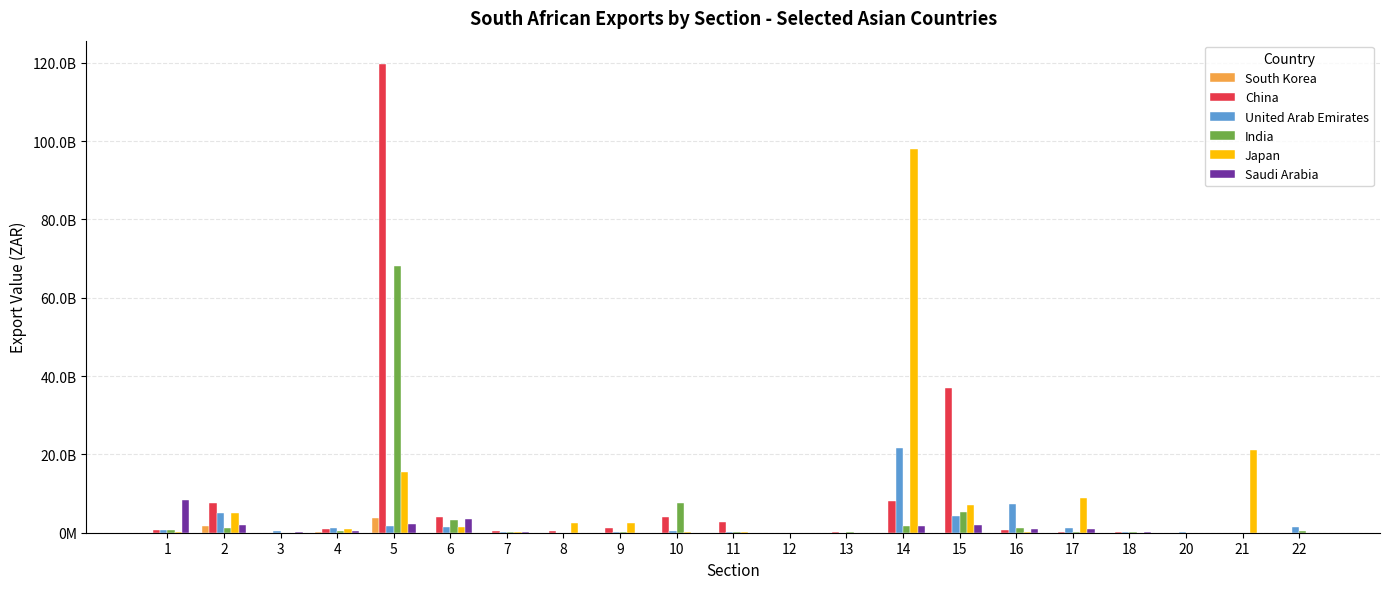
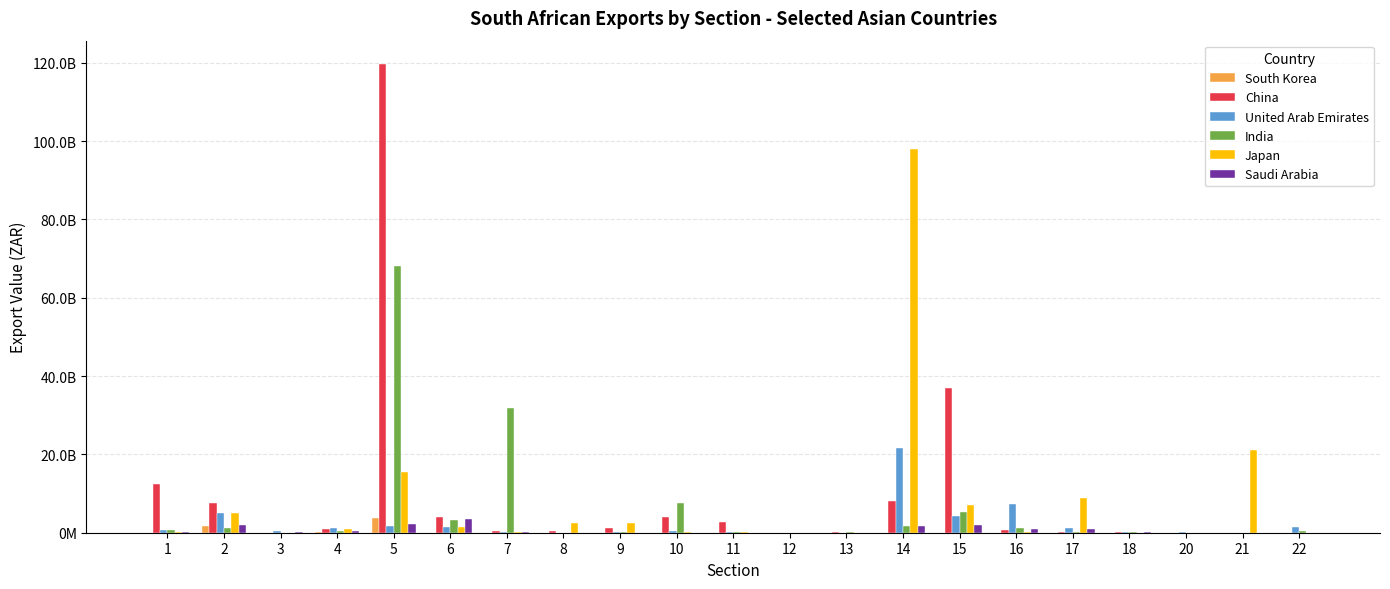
China, 1: 1000000000 -> 13000000000
Saudi Arabia, 1: 8000000000 -> 0
India, 7: 0 -> 32000000000
